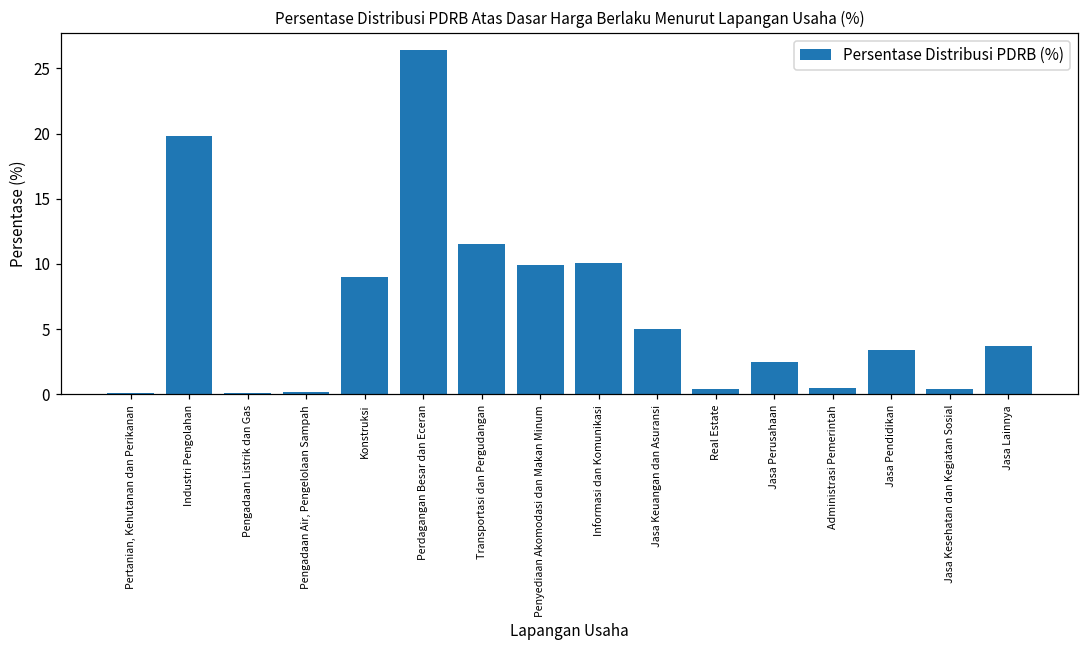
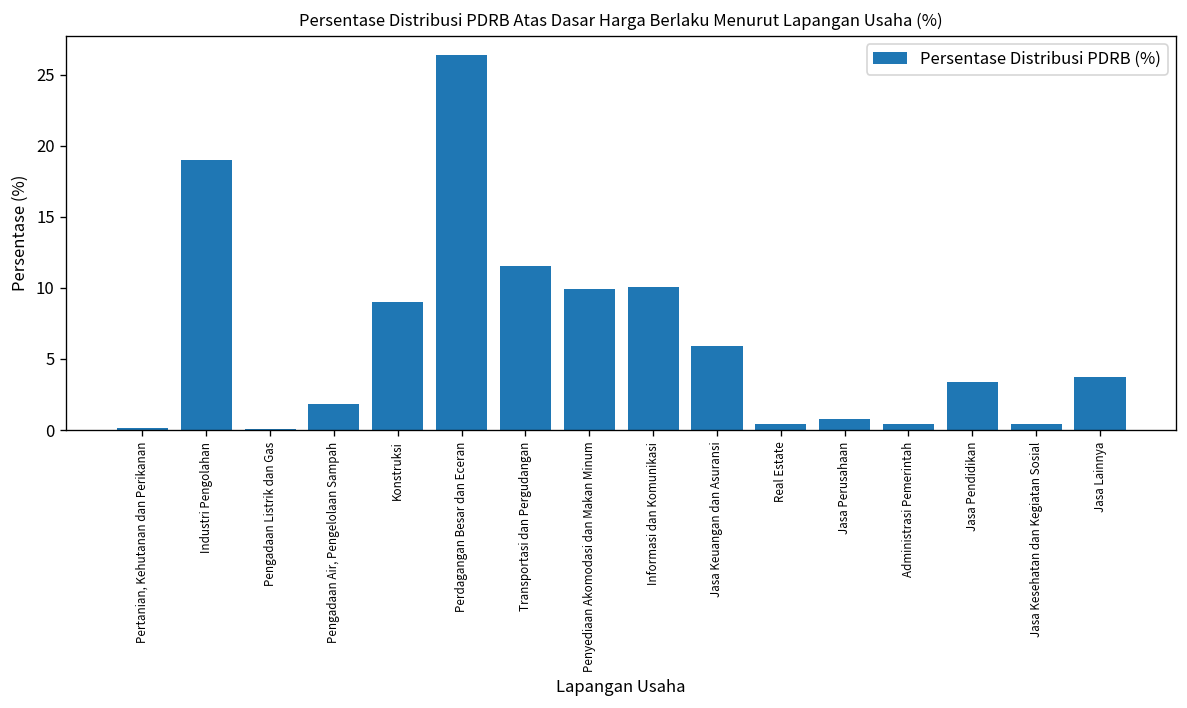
Industri Pengolahan: 19.8 -> 19.0
Pengadaan Air, Pengelolaan Sampah: 0.2 -> 1.8
Jasa Keuangan dan Asuransi: 5.0 -> 5.9
Jasa Perusahaan: 2.5 -> 0.8
